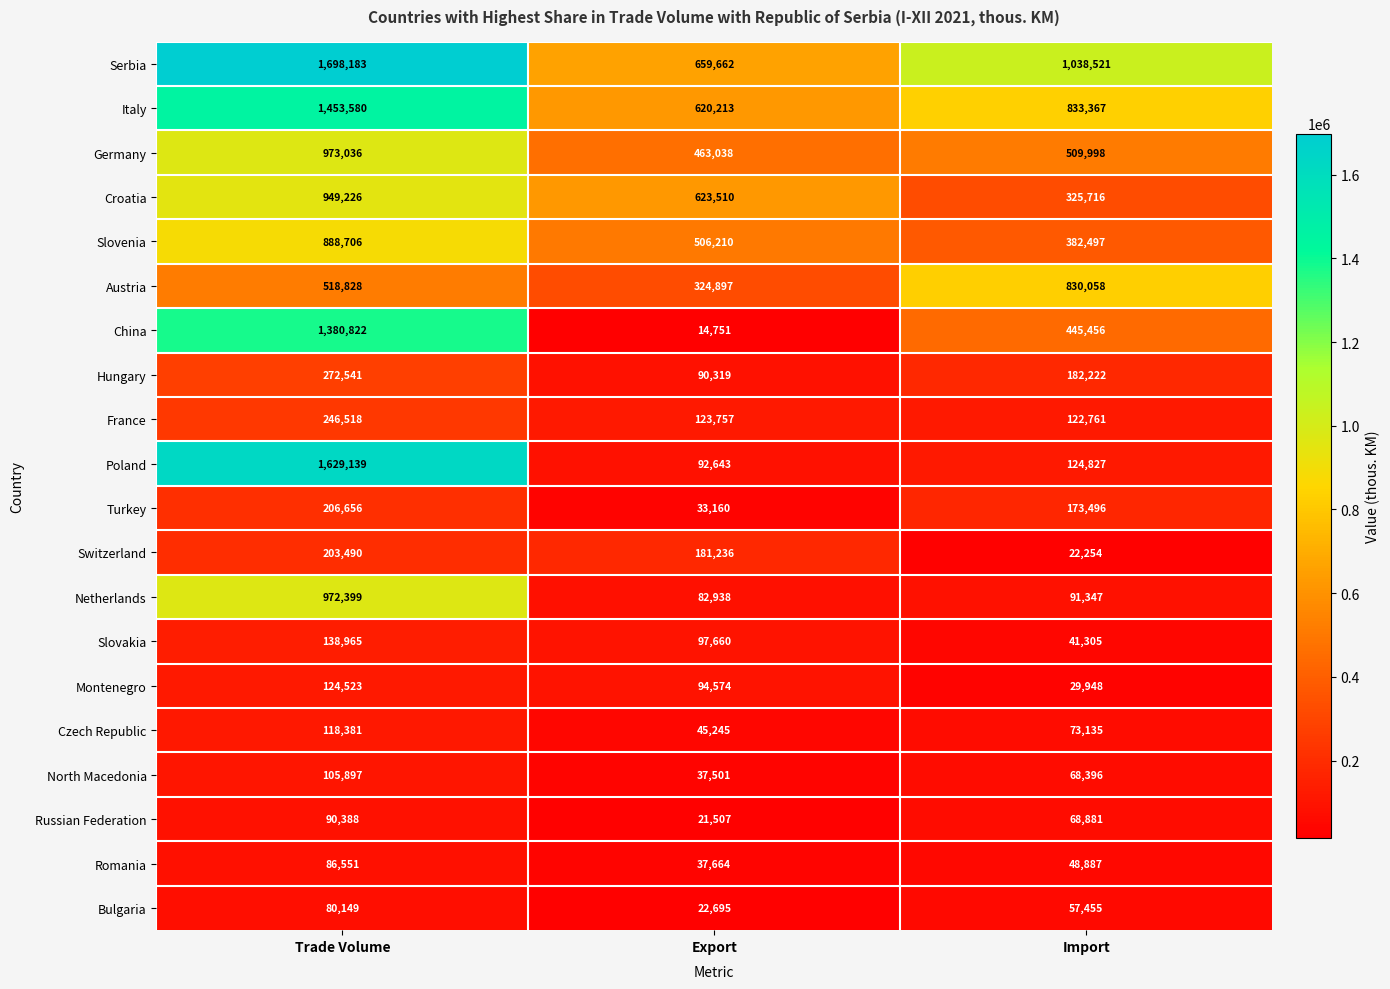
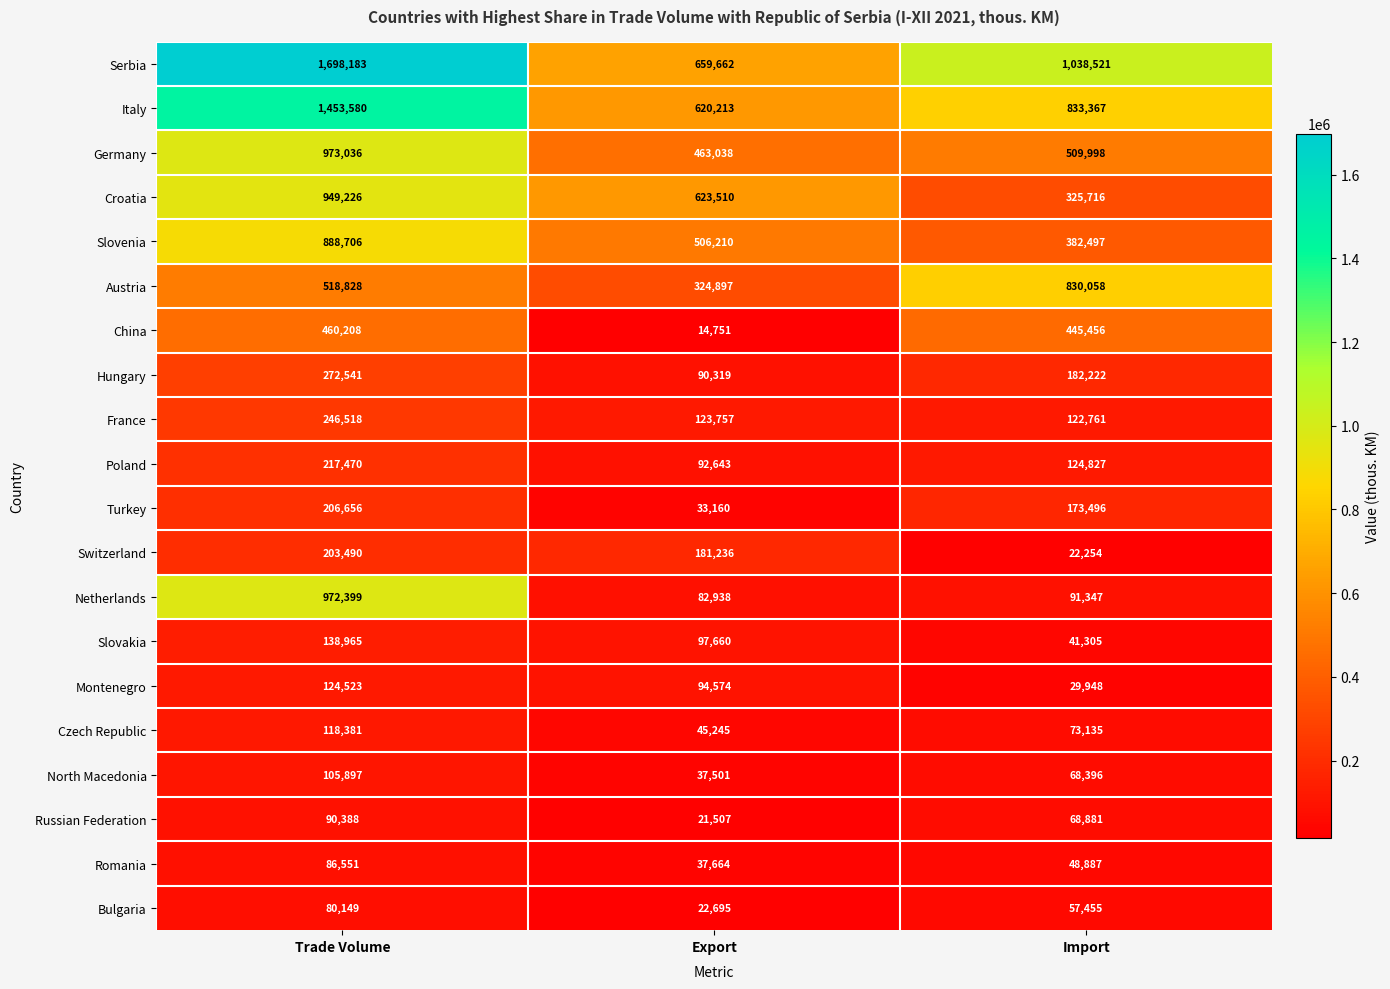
China, Trade Volume: 1,380,822 -> 460,208
Poland, Trade Volume: 1,629,139 -> 217,470
